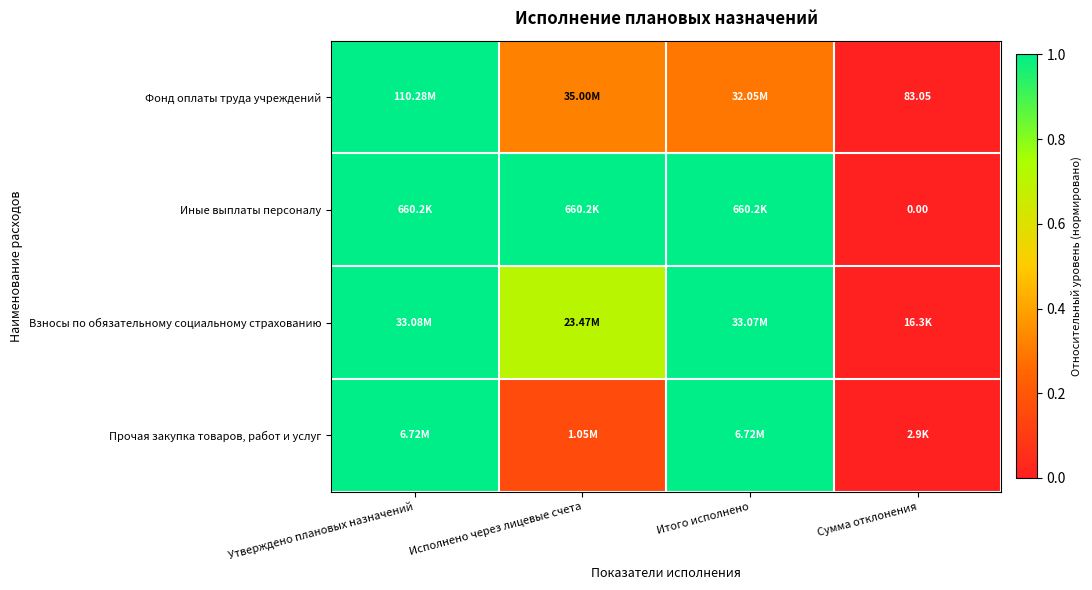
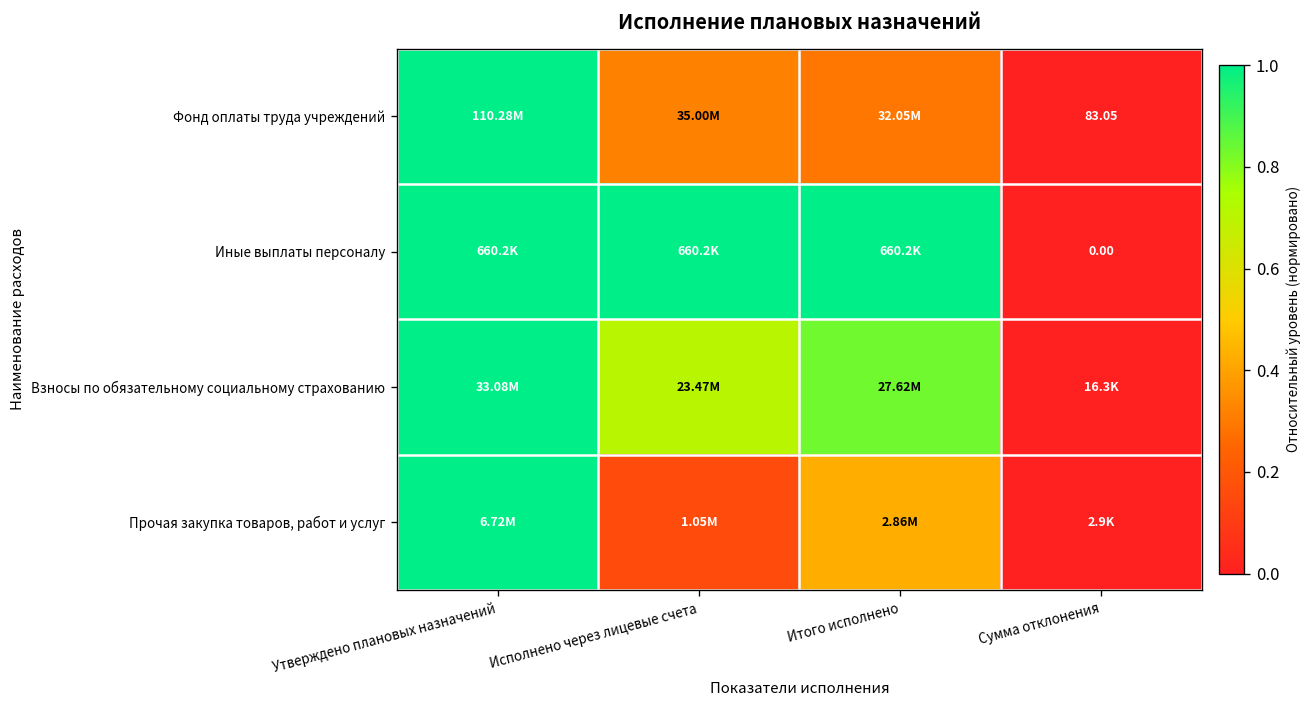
Взносы по обязательному социальному страхованию, Итого исполнено: 33.07M -> 27.62M
Прочая закупка товаров, работ и услуг, Итого исполнено: 6.72M -> 2.86M
